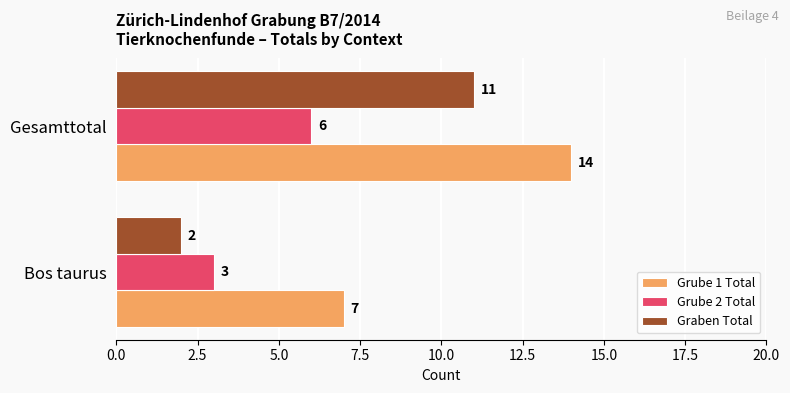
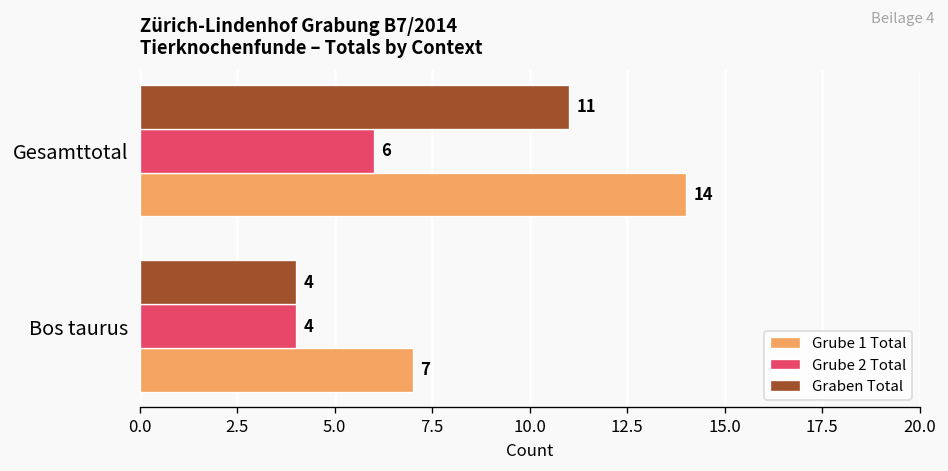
Graben Total, Bos taurus: 2 -> 4
Grube 2 Total, Bos taurus: 3 -> 4
